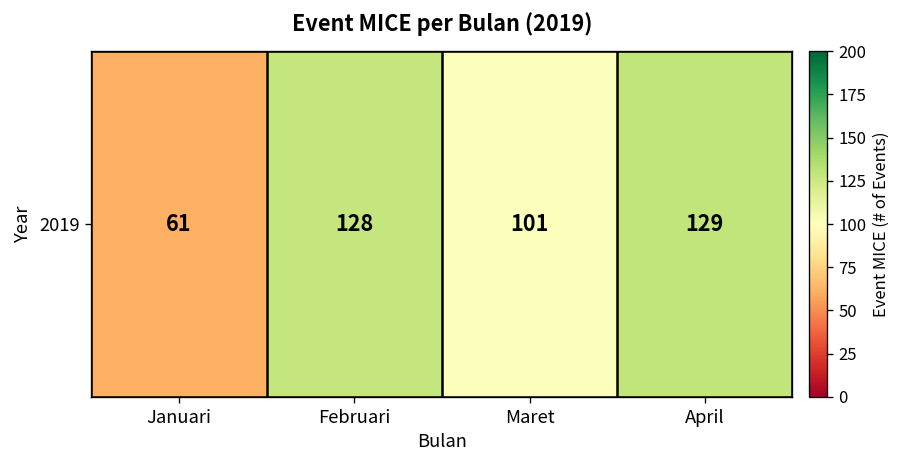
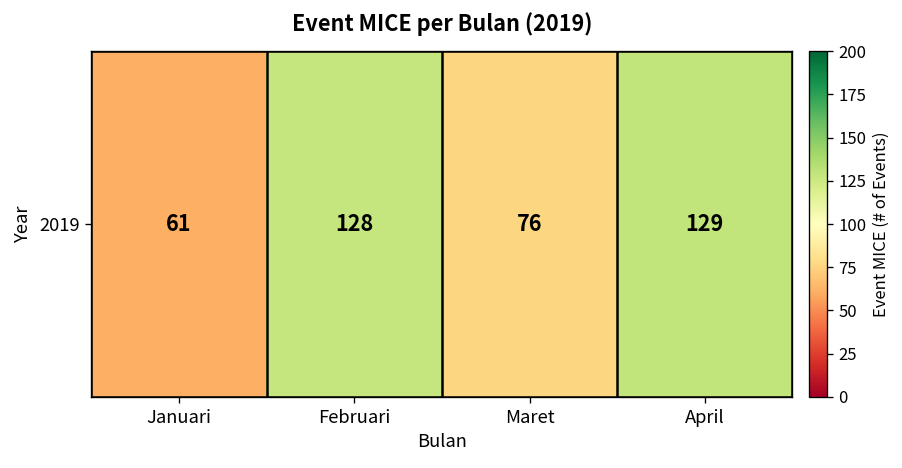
2019, Maret: 101 -> 76
